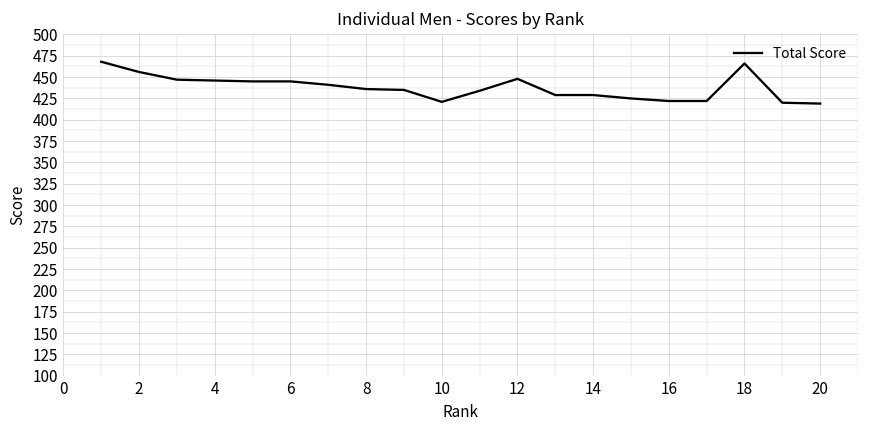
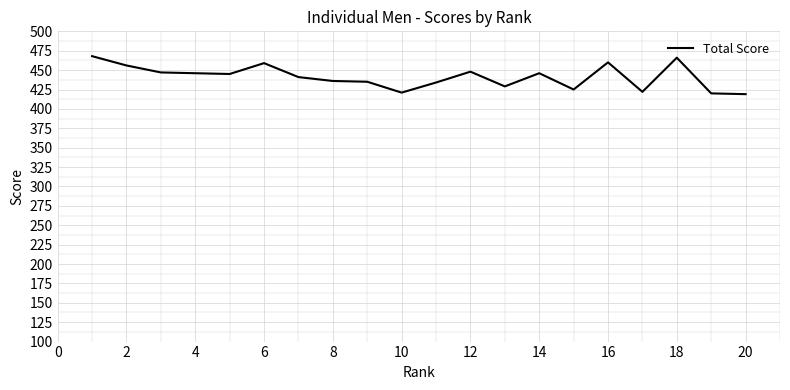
6: 450 -> 460
14: 430 -> 450
16: 420 -> 460
